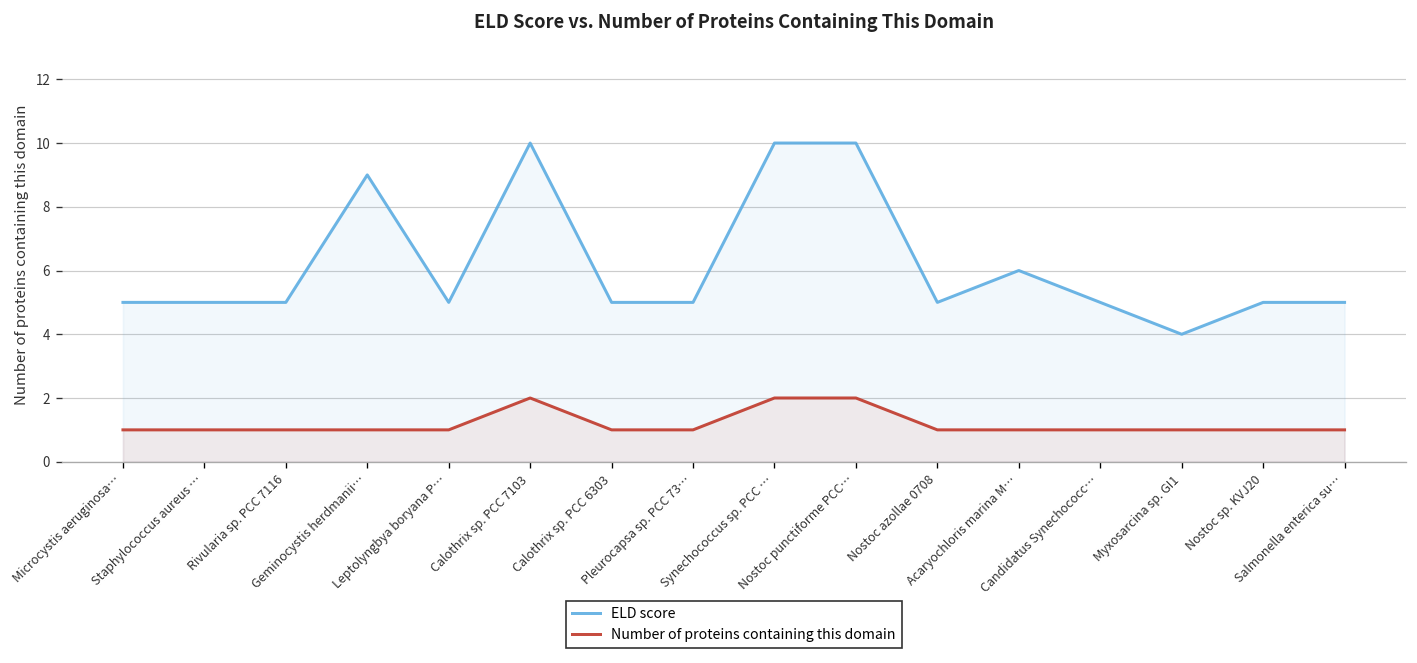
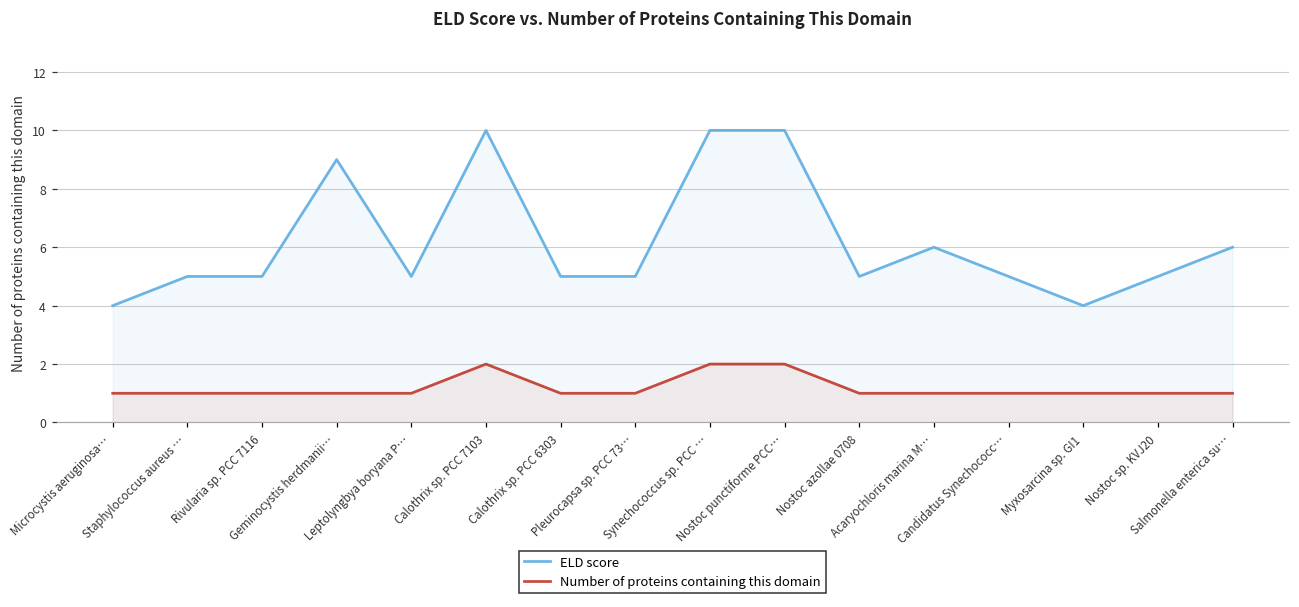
ELD score, Microcystis aeruginosa…: 5 -> 4
ELD score, Salmonella enterica su…: 5 -> 6
